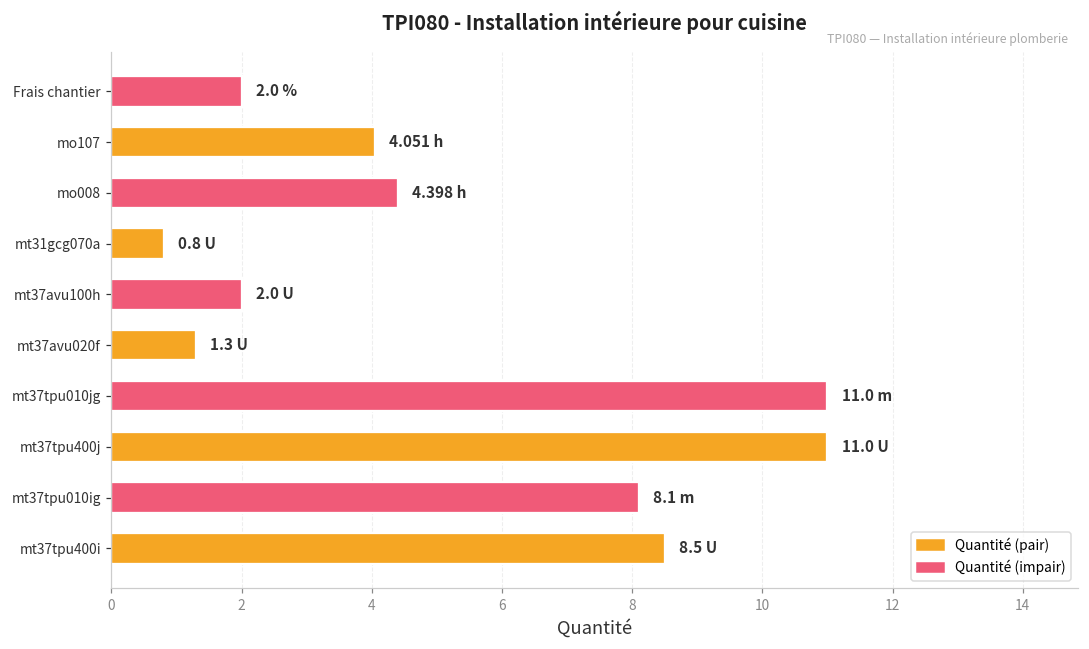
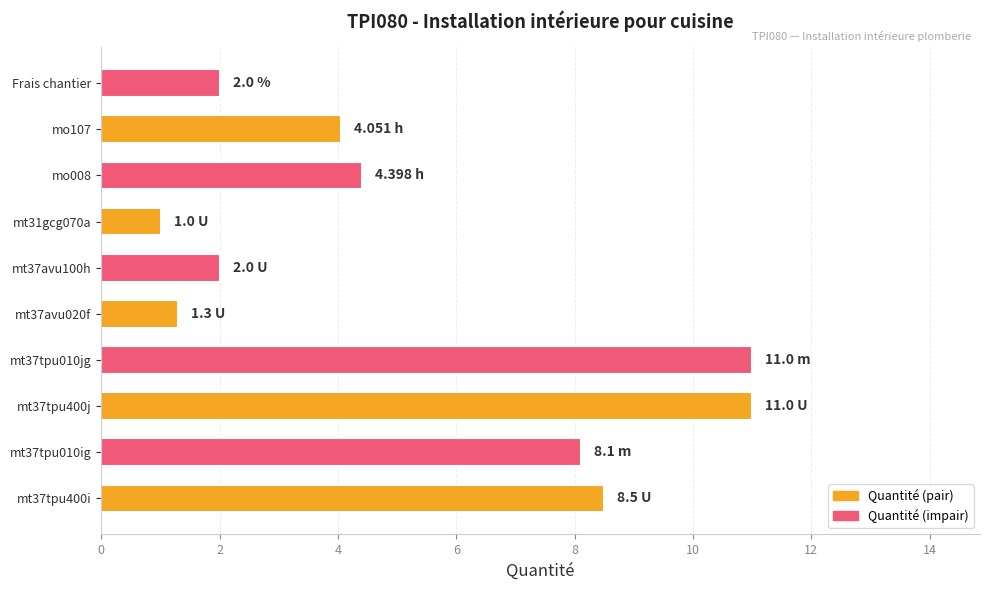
mt31gcg070a: 0.8 -> 1.0
